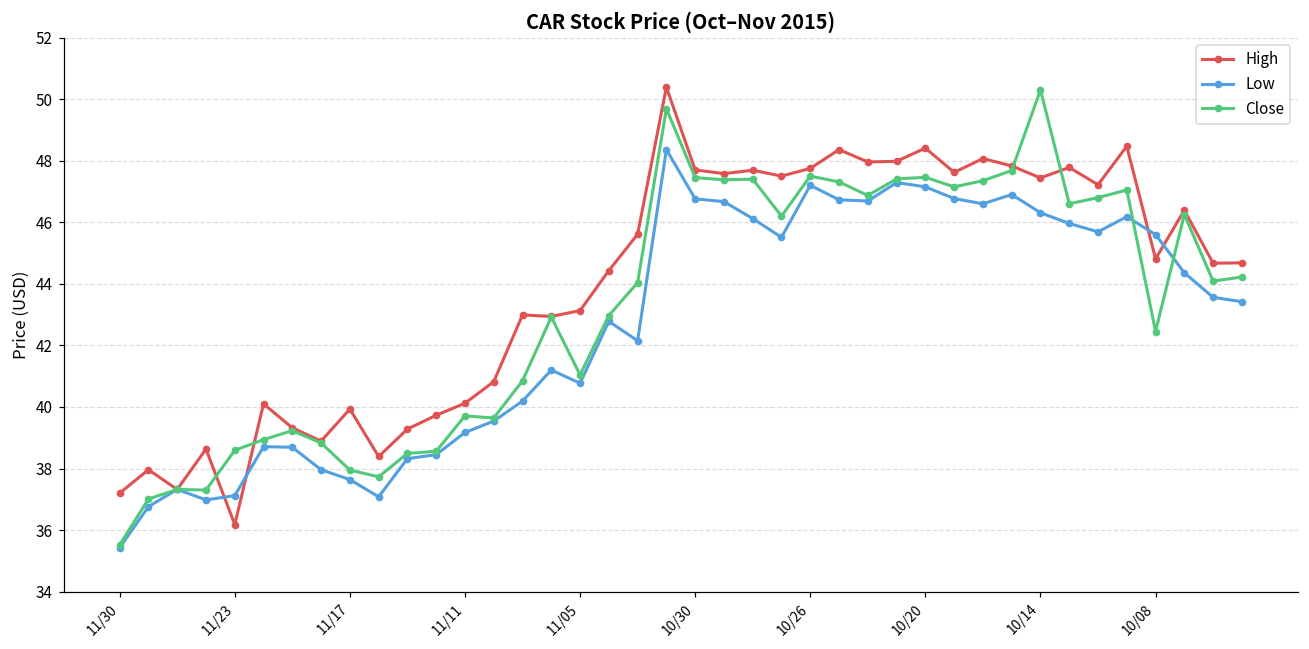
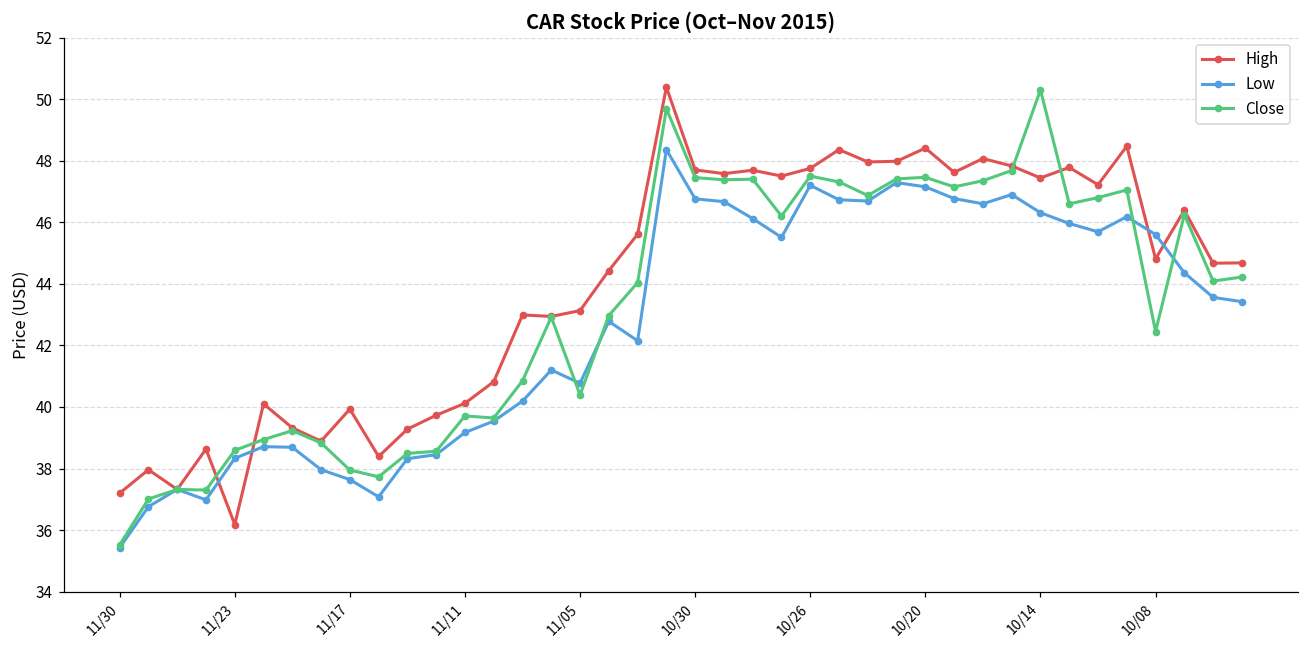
Low, 11/23: 37.1 -> 38.3
Close, 11/05: 41.0 -> 40.4
